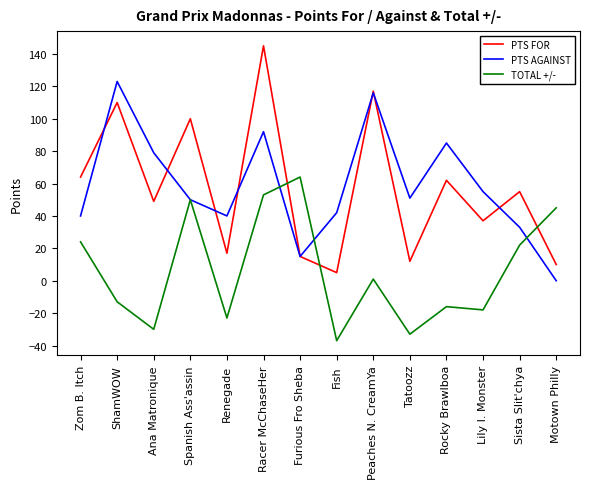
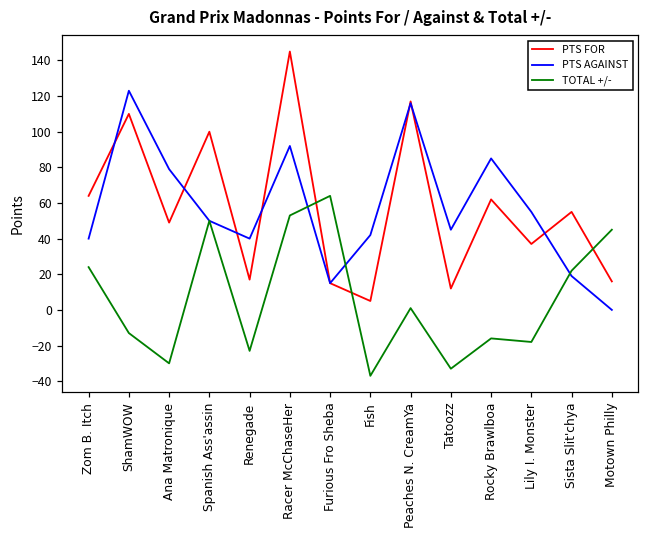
PTS AGAINST, Tatoozz: 51 -> 45
PTS AGAINST, Sista Slit'chya: 33 -> 19
PTS FOR, Motown Philly: 10 -> 16
